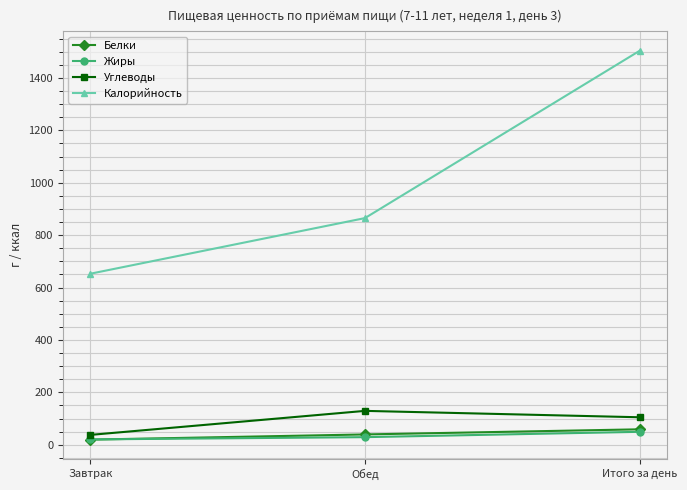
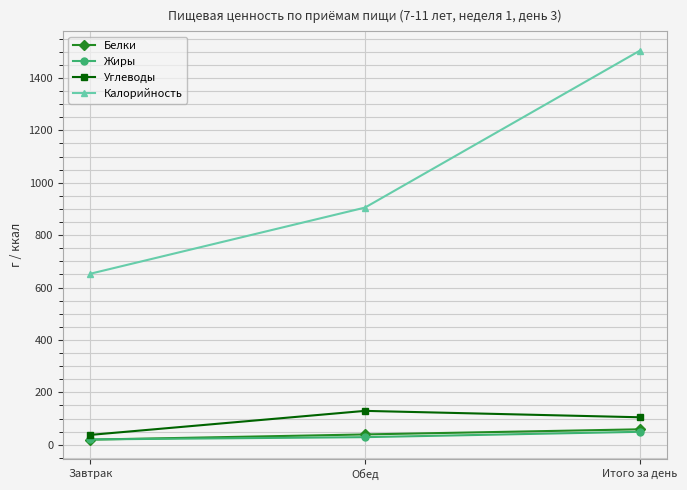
Калорийность, Обед: 860 -> 910
